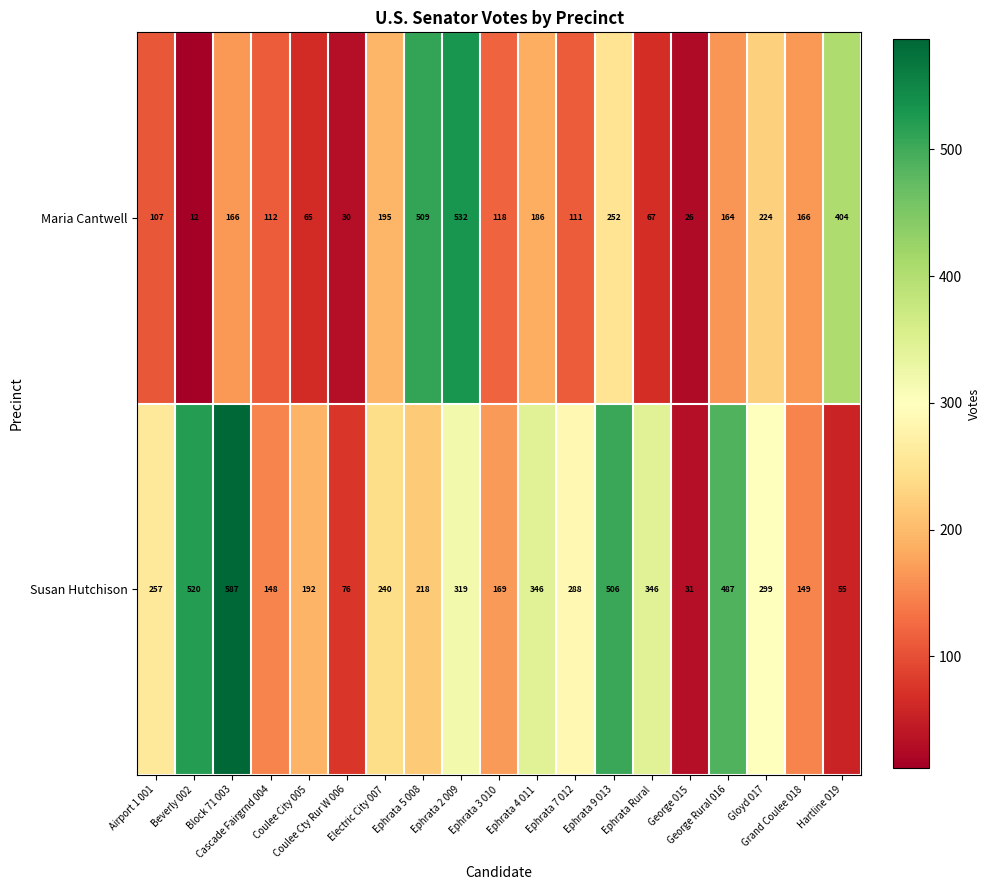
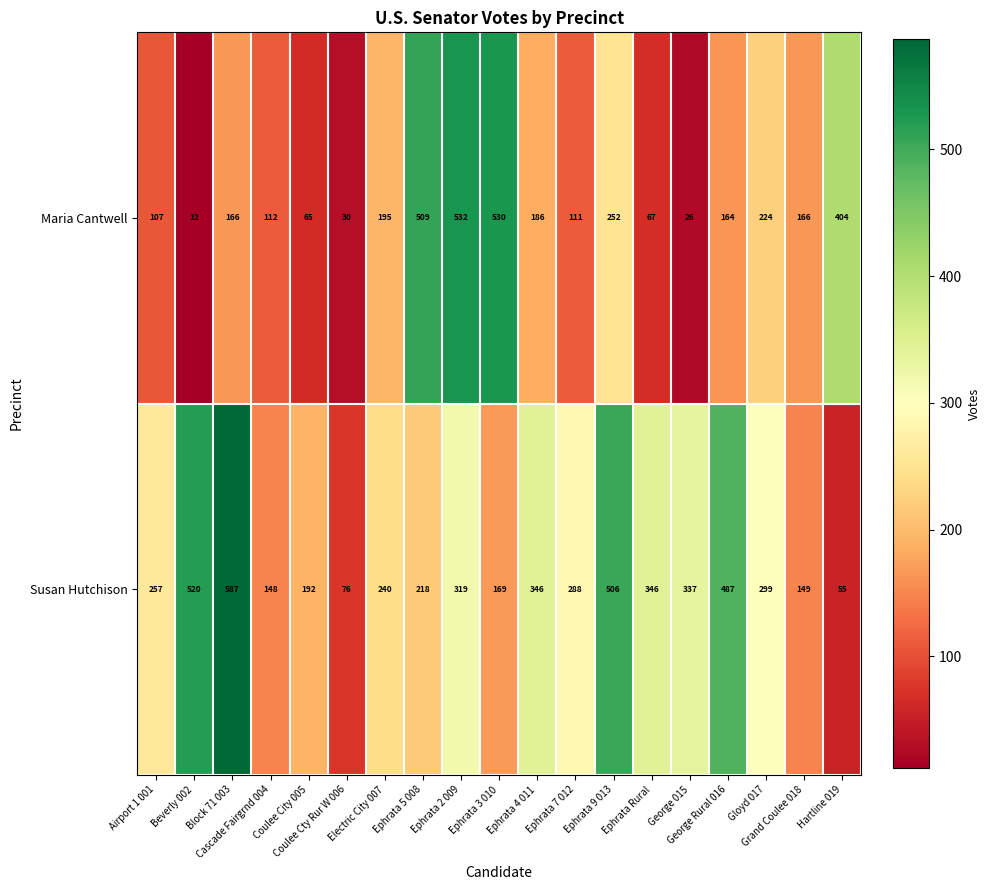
Maria Cantwell, Ephrata 3 010: 118 -> 530
Susan Hutchison, George 015: 31 -> 337
